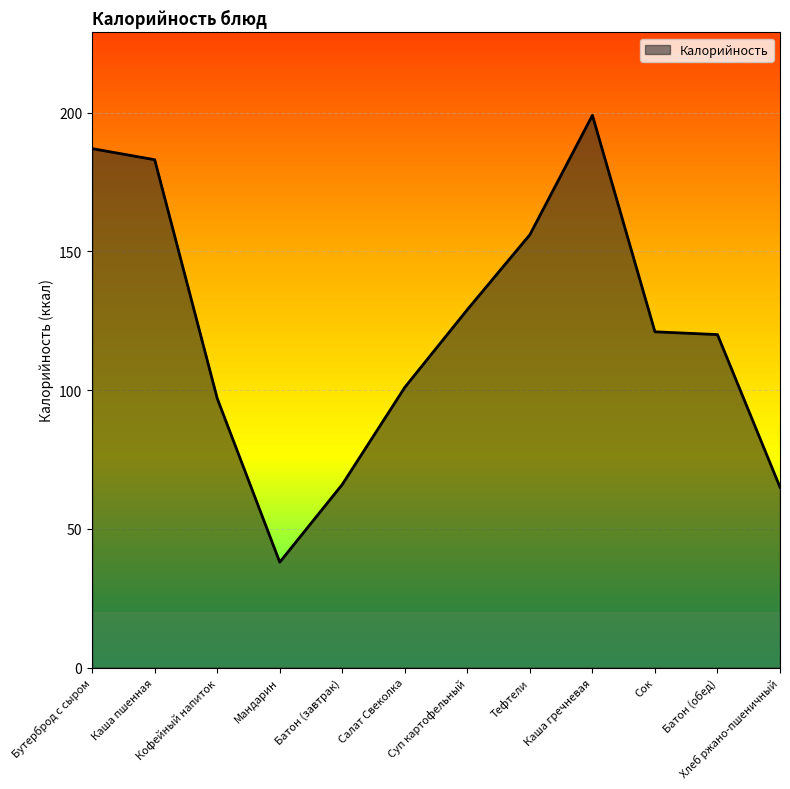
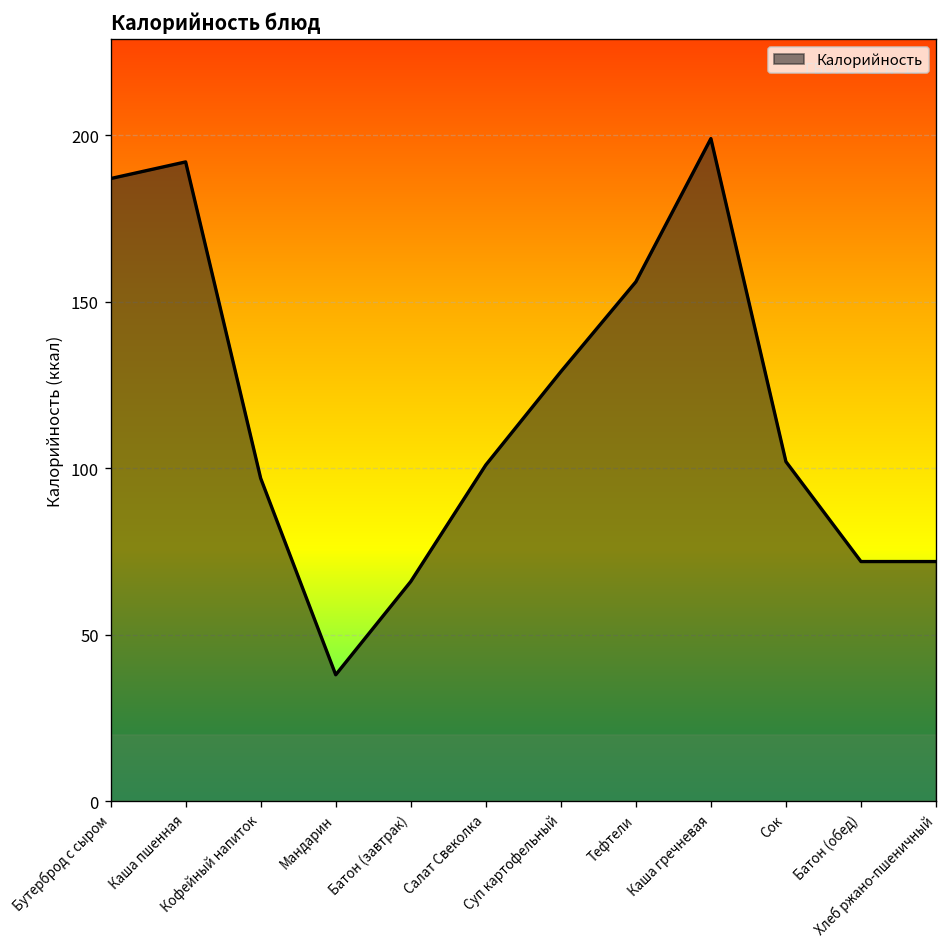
Каша пшенная: 183 -> 192
Сок: 121 -> 102
Батон (обед): 120 -> 72
Хлеб ржано-пшеничный: 65 -> 72
